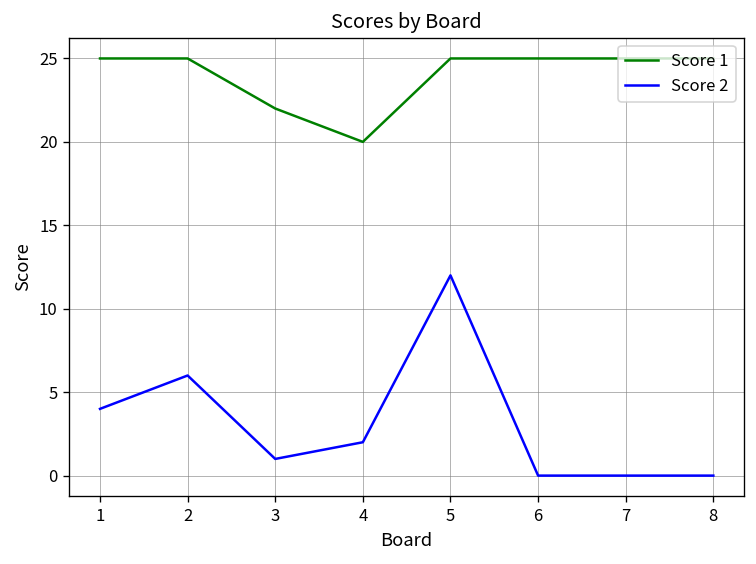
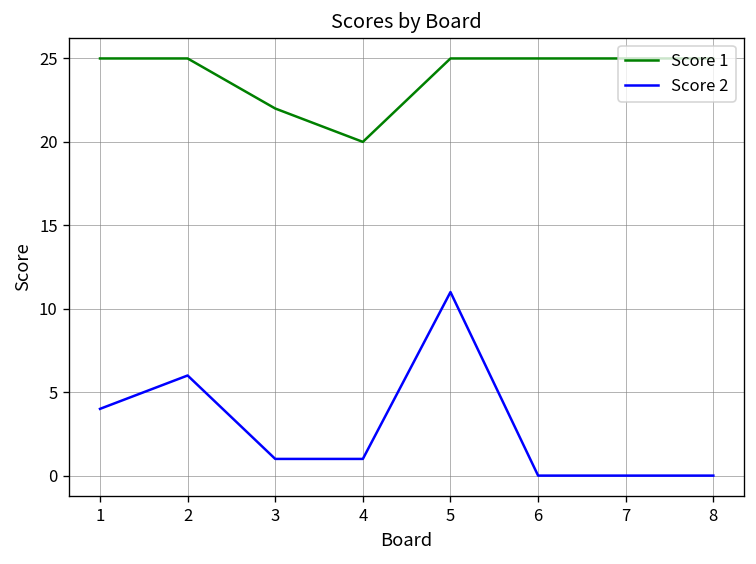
Score 2, 4: 2 -> 1
Score 2, 5: 12 -> 11
